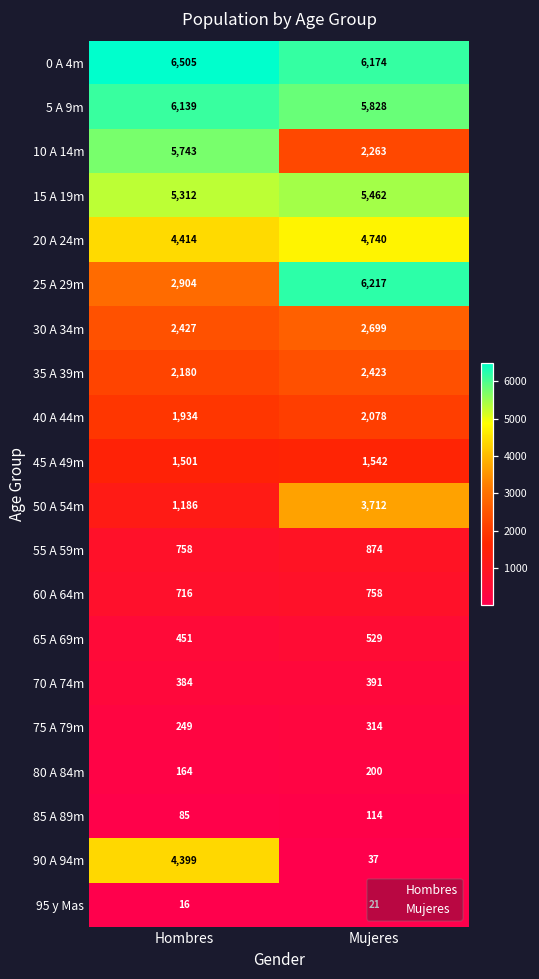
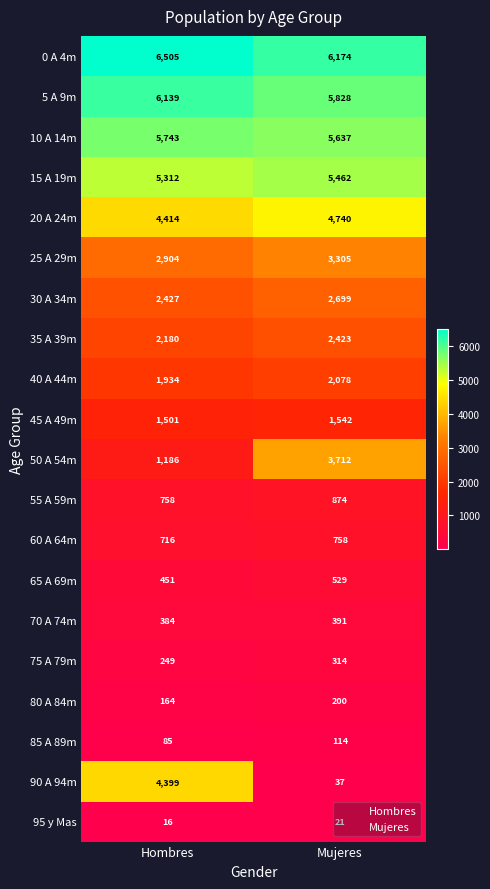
10 A 14m, Mujeres: 2,263 -> 5,637
25 A 29m, Mujeres: 6,217 -> 3,305
